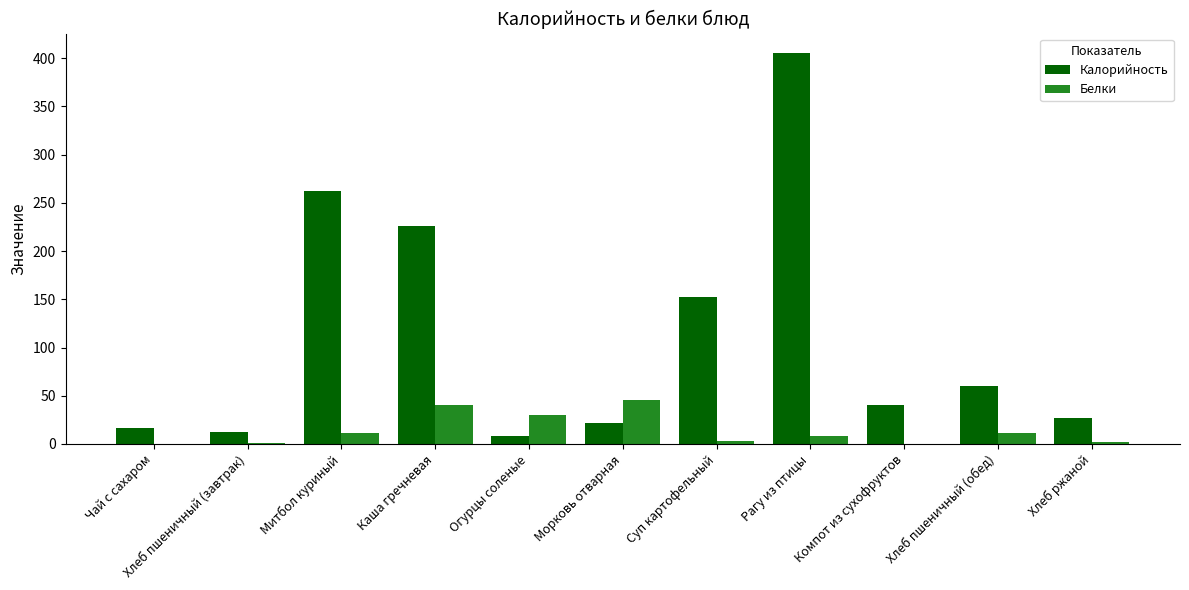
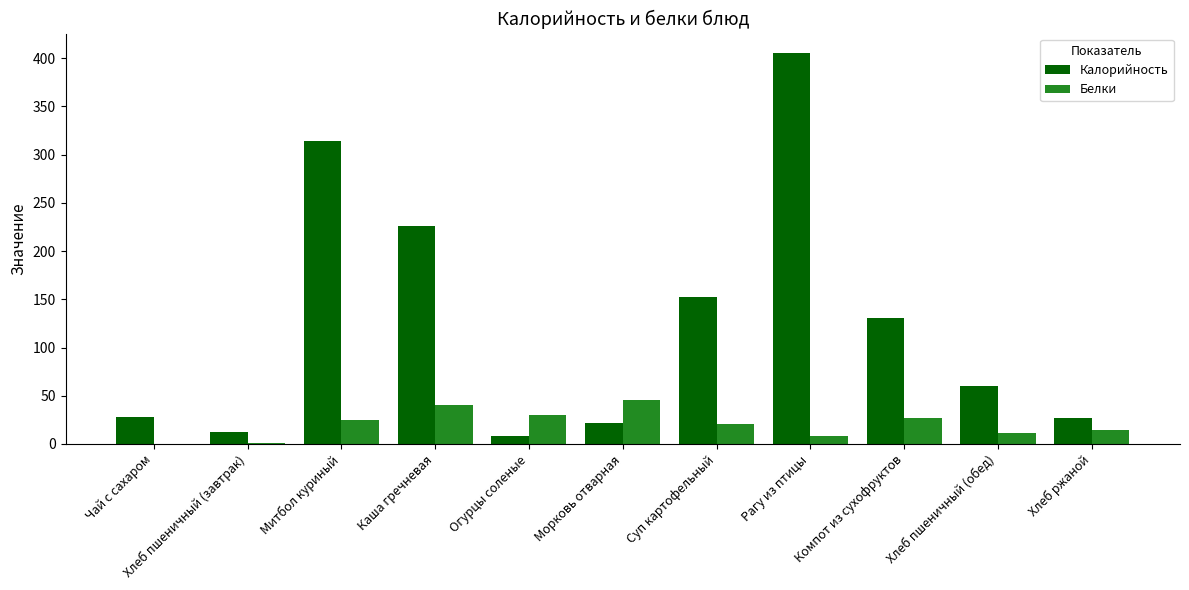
Калорийность, Чай с сахаром: 20 -> 30
Калорийность, Митбол куриный: 260 -> 310
Белки, Митбол куриный: 10 -> 20
Белки, Суп картофельный: 0 -> 20
Калорийность, Компот из сухофруктов: 40 -> 130
Белки, Компот из сухофруктов: 0 -> 30
Белки, Хлеб ржаной: 0 -> 10
